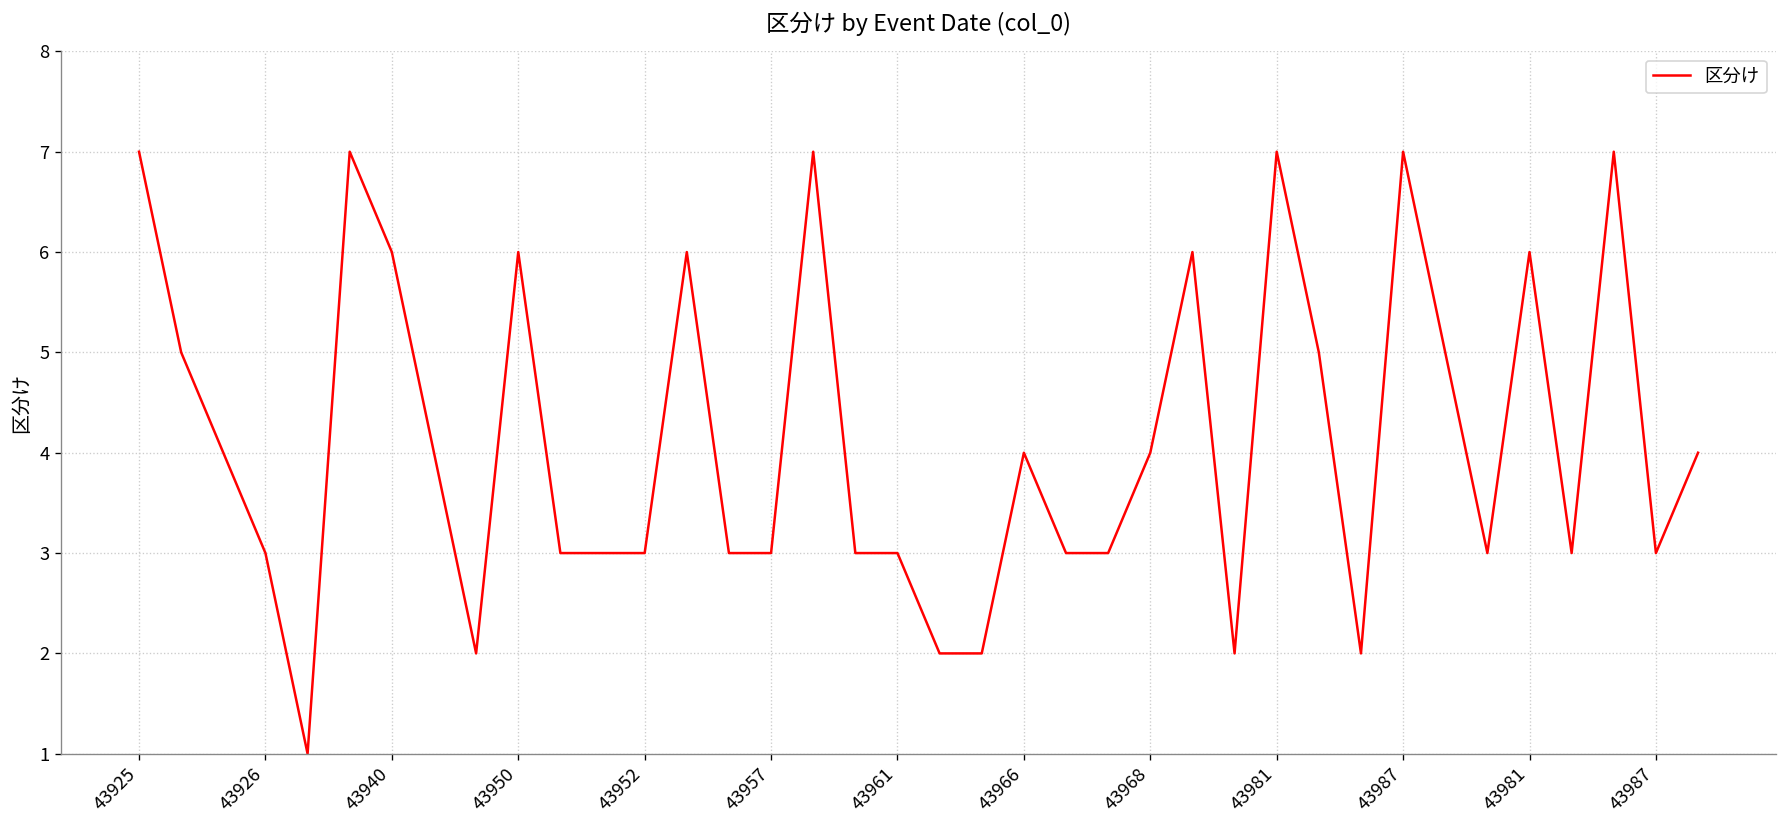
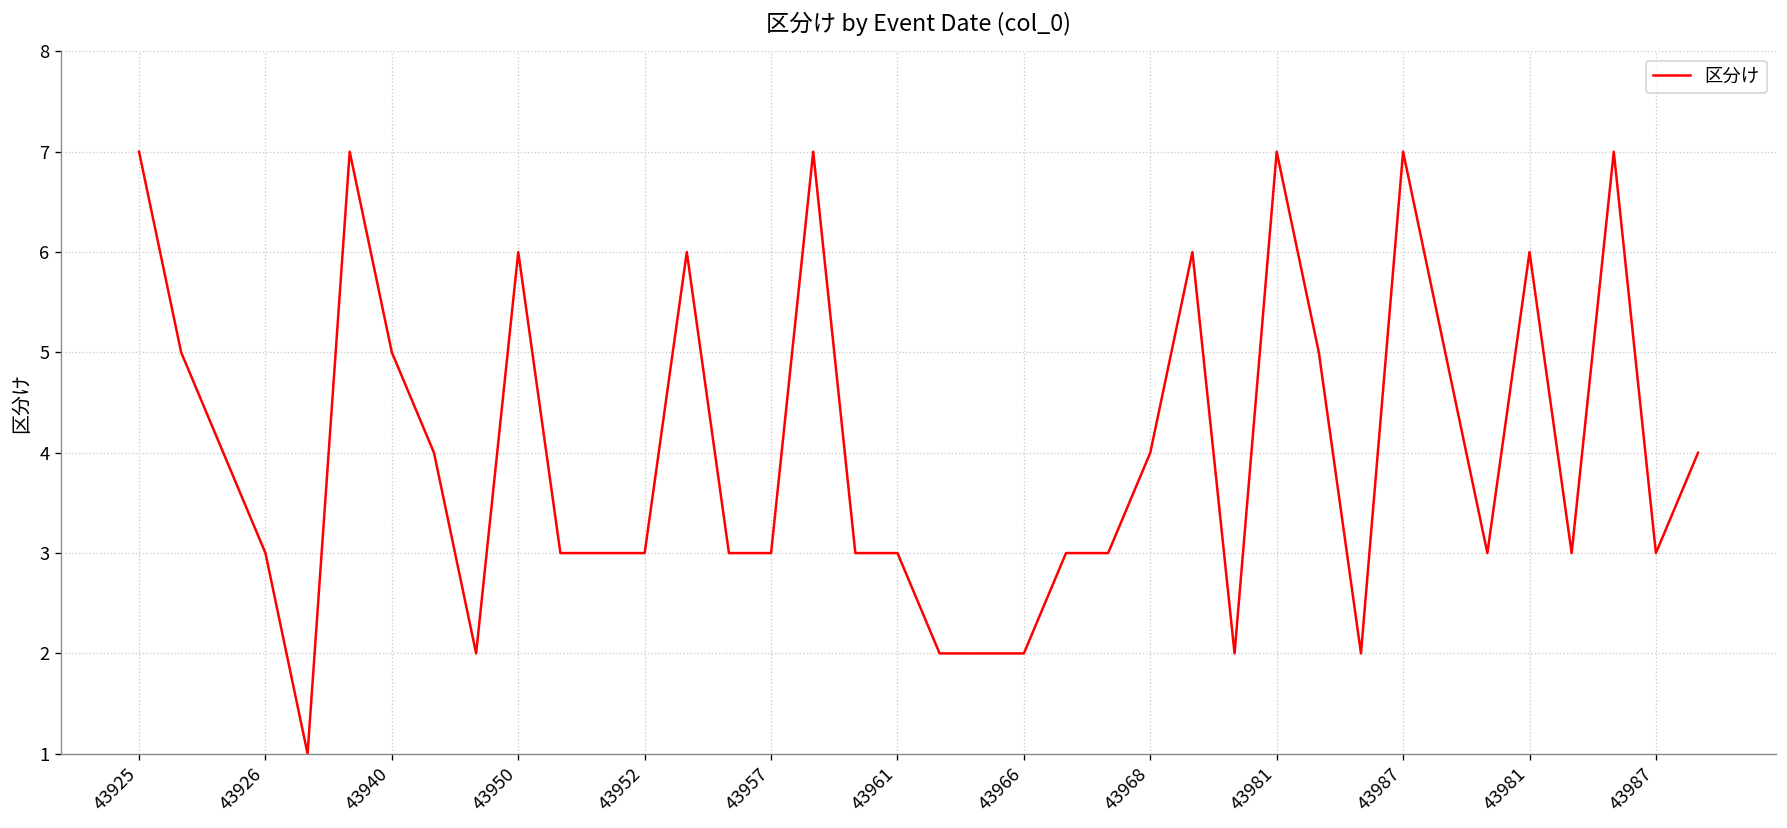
43940: 6 -> 5
43966: 4 -> 2
